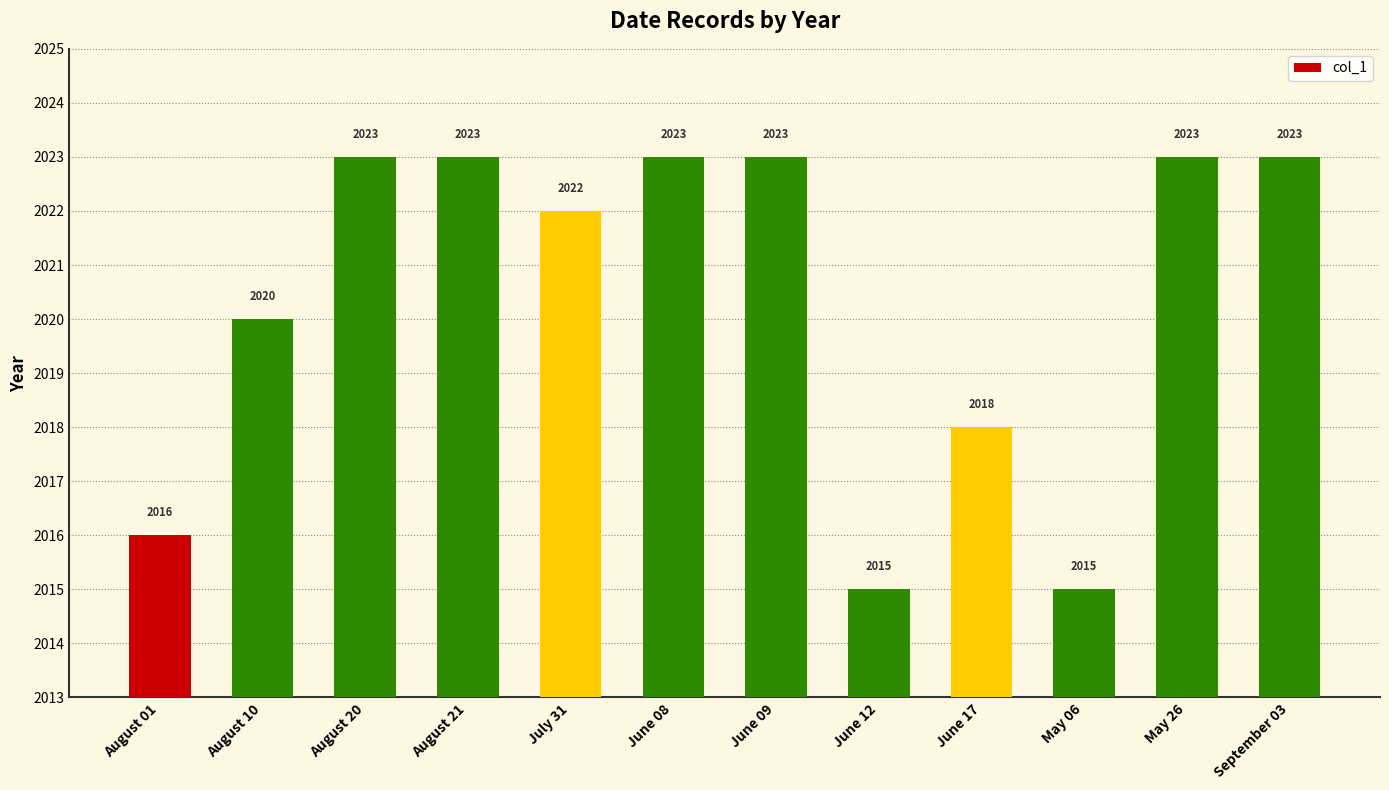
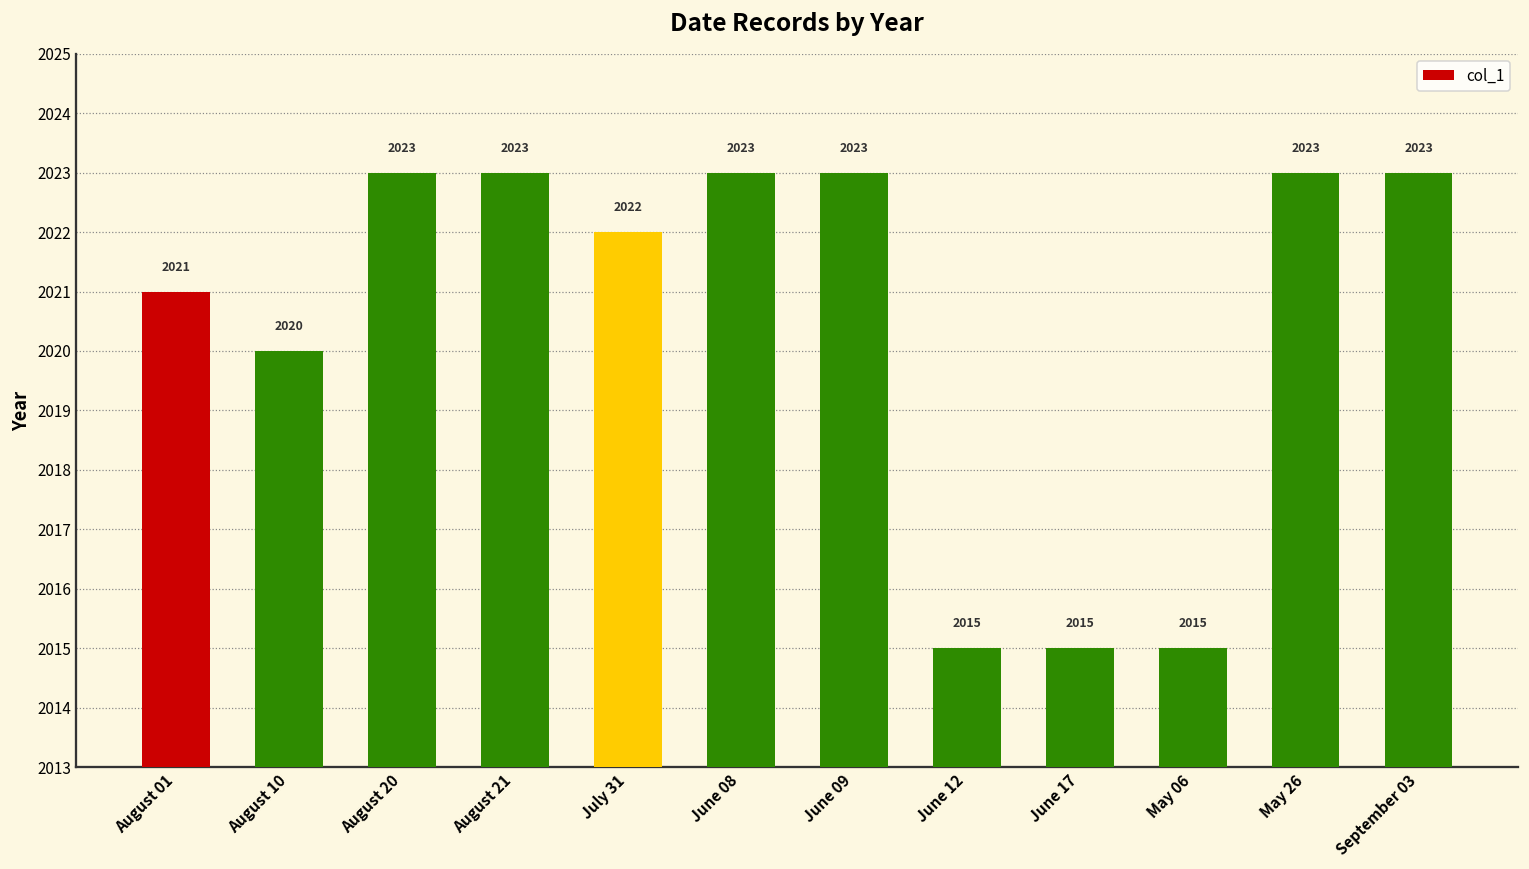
August 01: 2016 -> 2021
June 17: 2018 -> 2015
